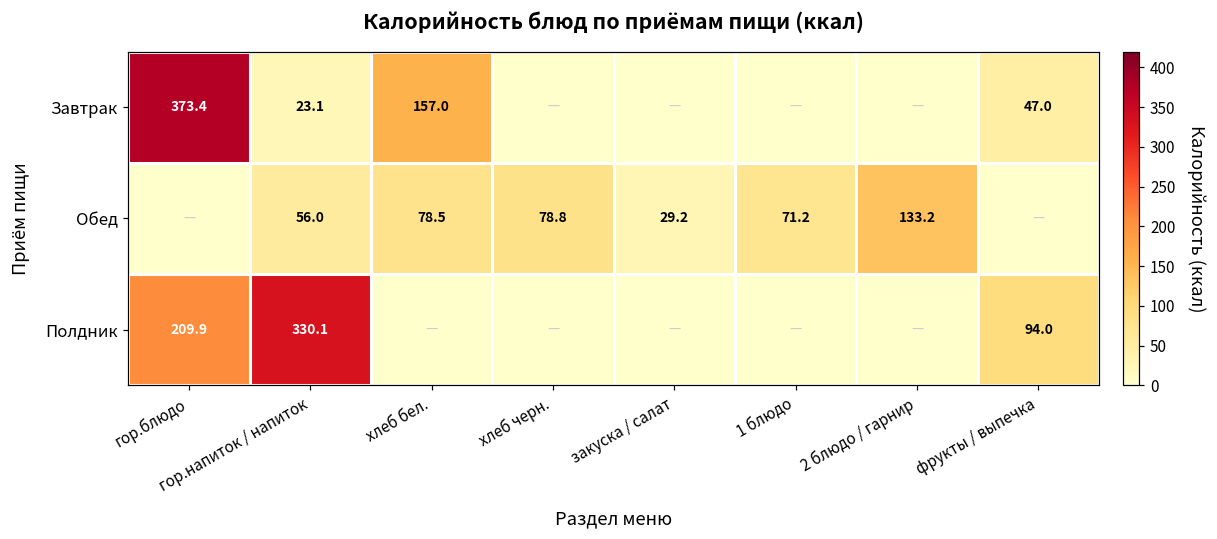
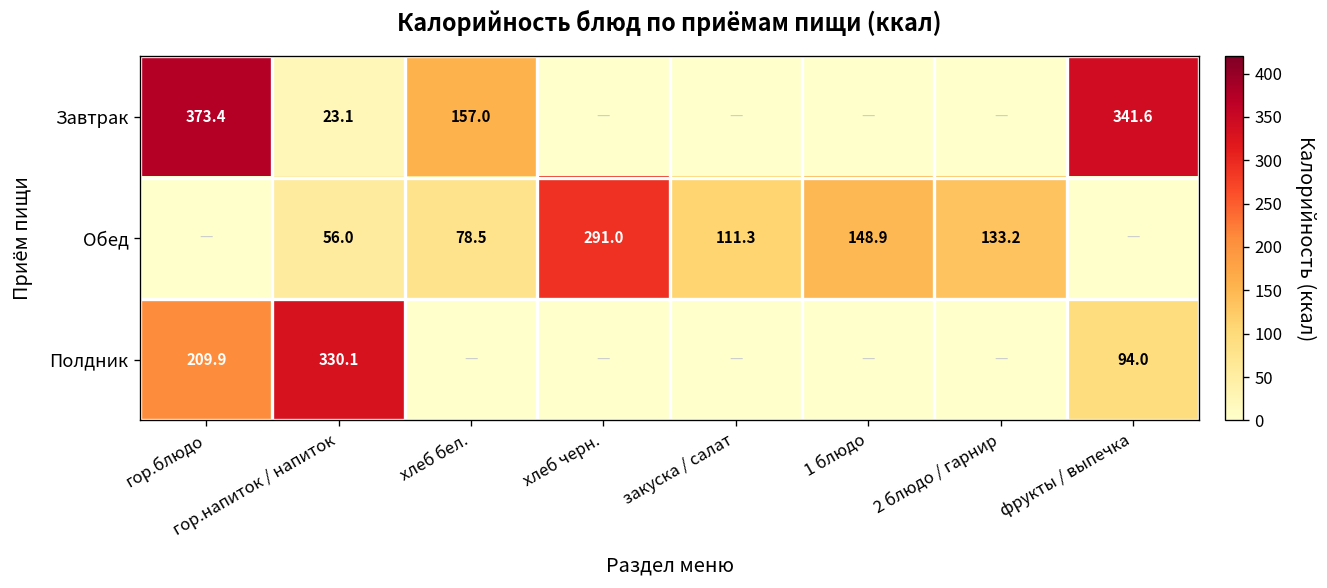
Завтрак, фрукты / выпечка: 47.0 -> 341.6
Обед, хлеб черн.: 78.8 -> 291.0
Обед, закуска / салат: 29.2 -> 111.3
Обед, 1 блюдо: 71.2 -> 148.9
